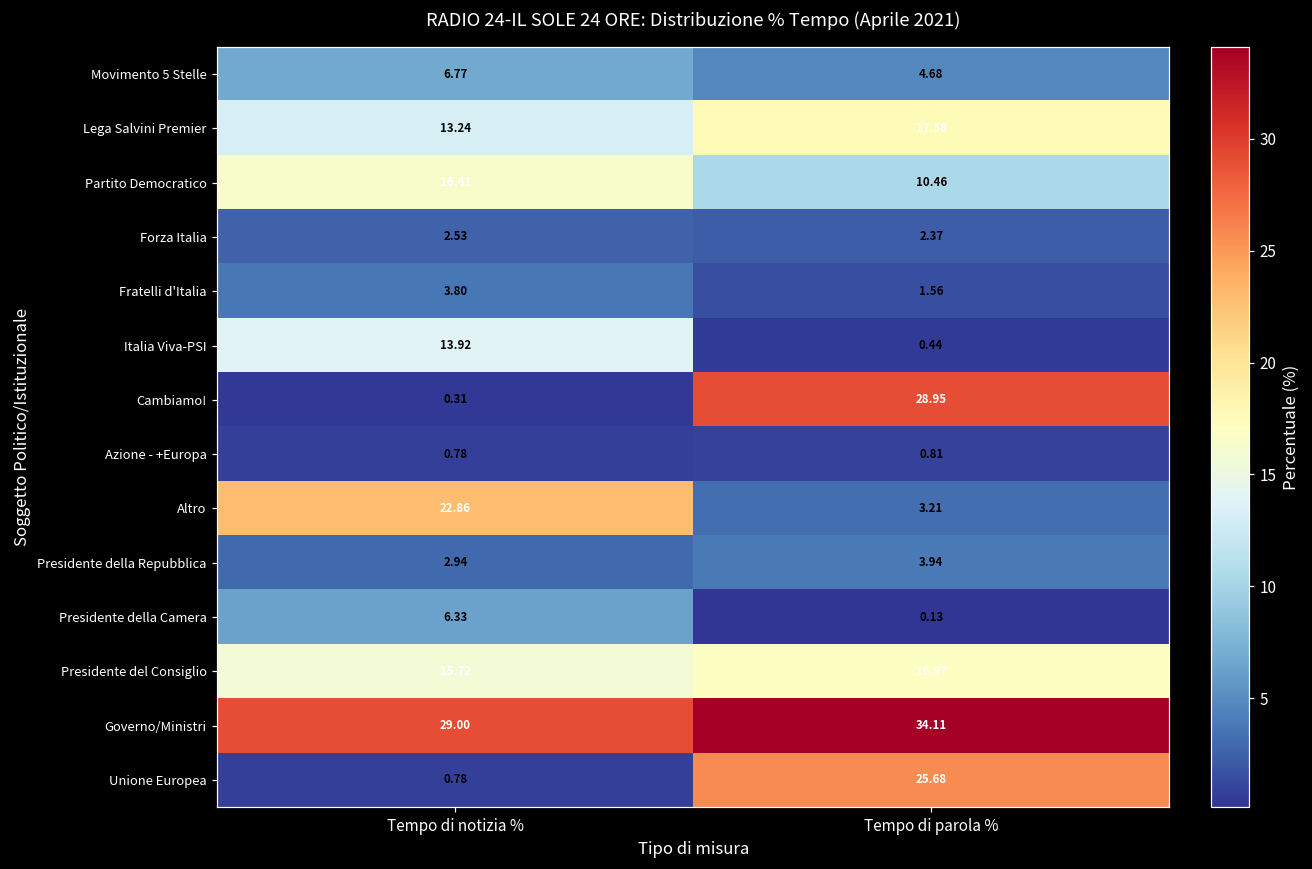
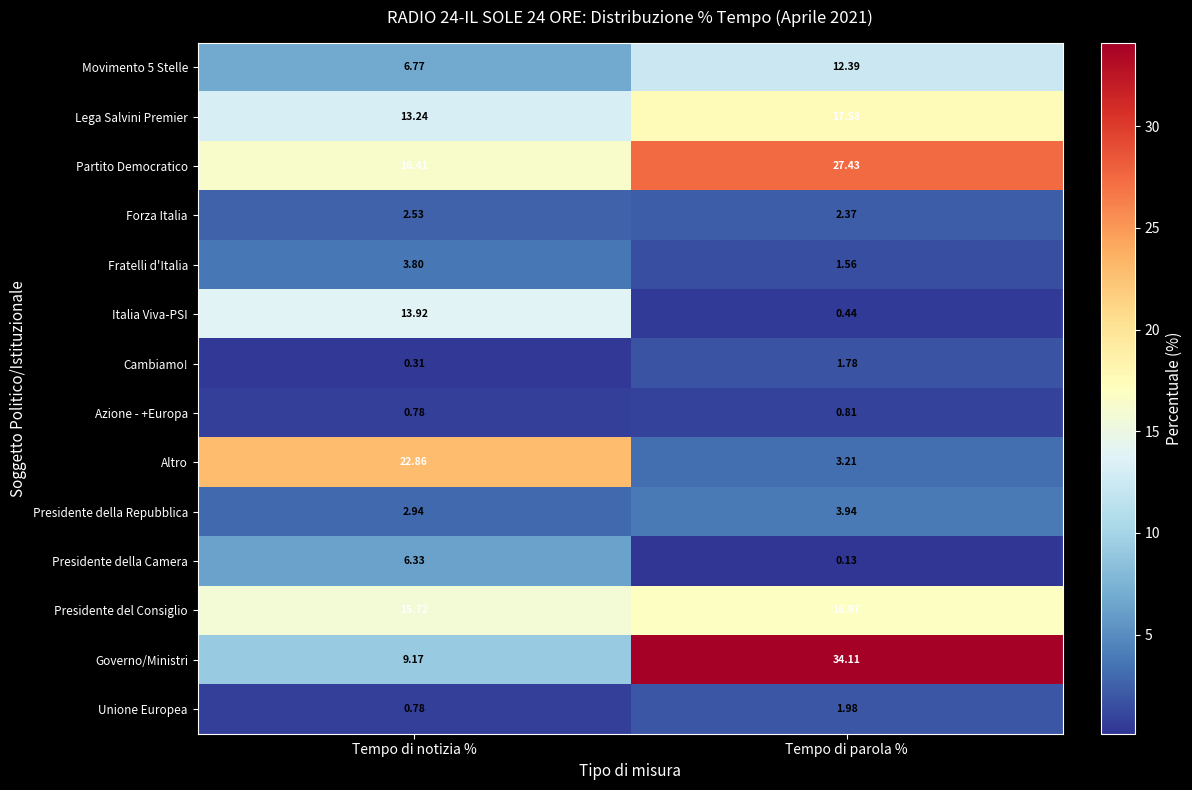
Movimento 5 Stelle, Tempo di parola %: 4.68 -> 12.39
Partito Democratico, Tempo di parola %: 10.46 -> 27.43
Cambiamo!, Tempo di parola %: 28.95 -> 1.78
Governo/Ministri, Tempo di notizia %: 29.00 -> 9.17
Unione Europea, Tempo di parola %: 25.68 -> 1.98
